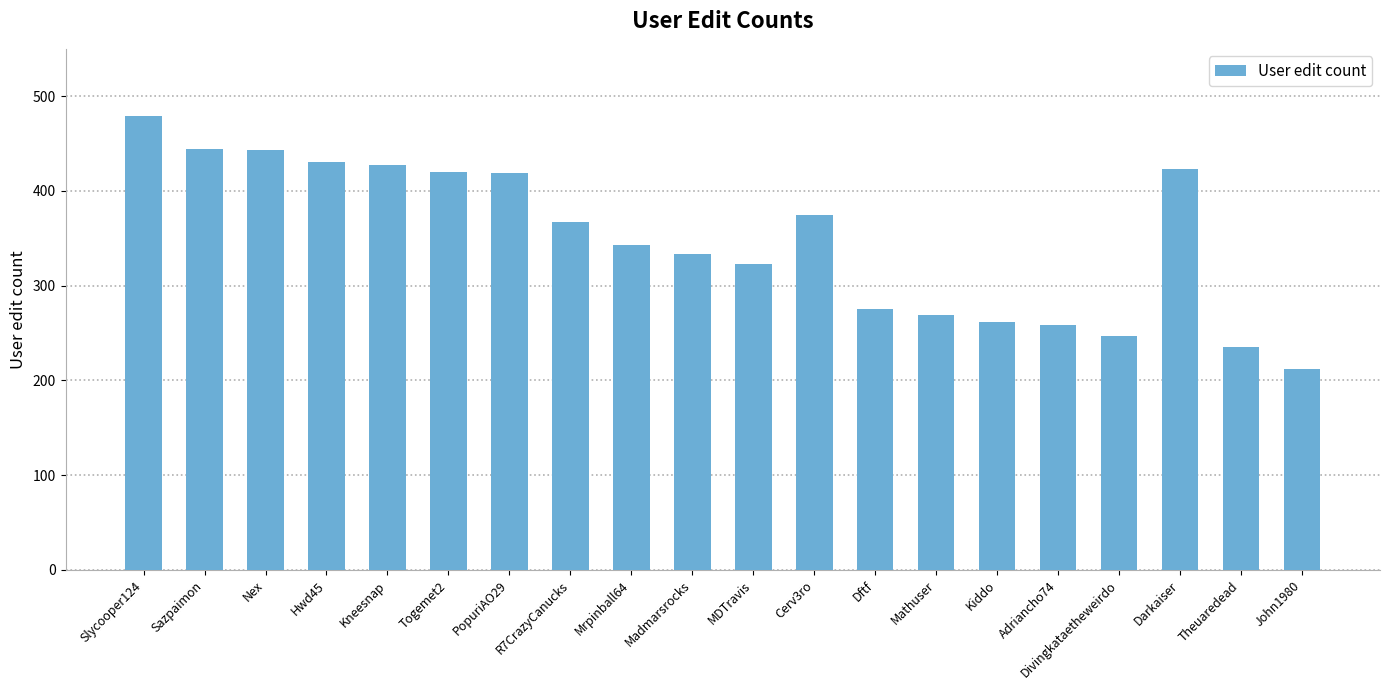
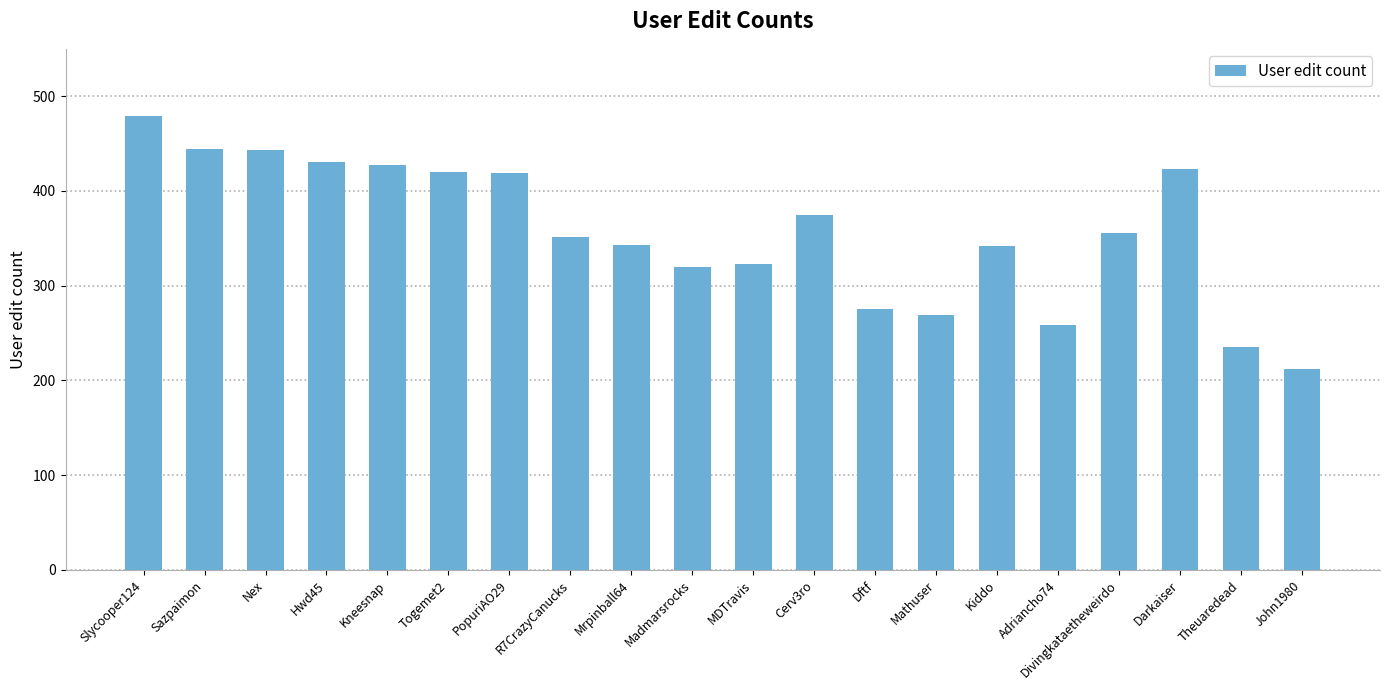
R7CrazyCanucks: 370 -> 350
Madmarsrocks: 330 -> 320
Kiddo: 260 -> 340
Divingkataetheweirdo: 250 -> 360
